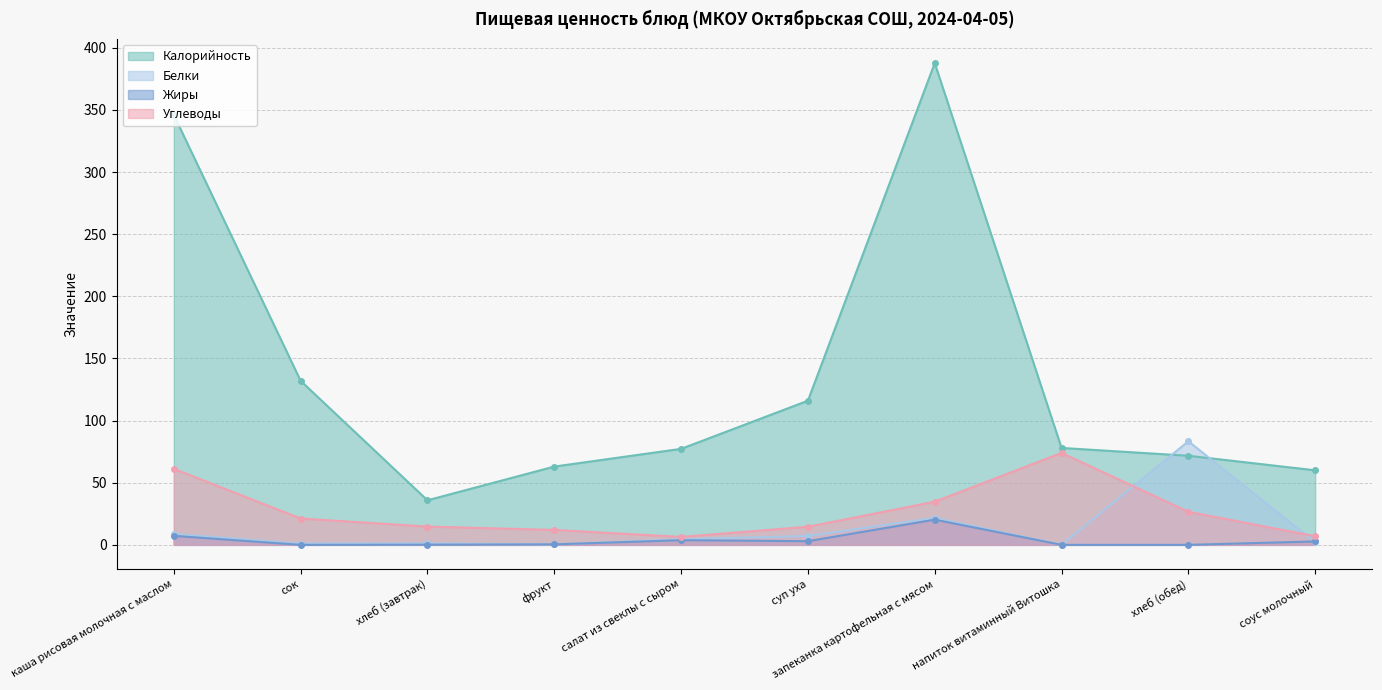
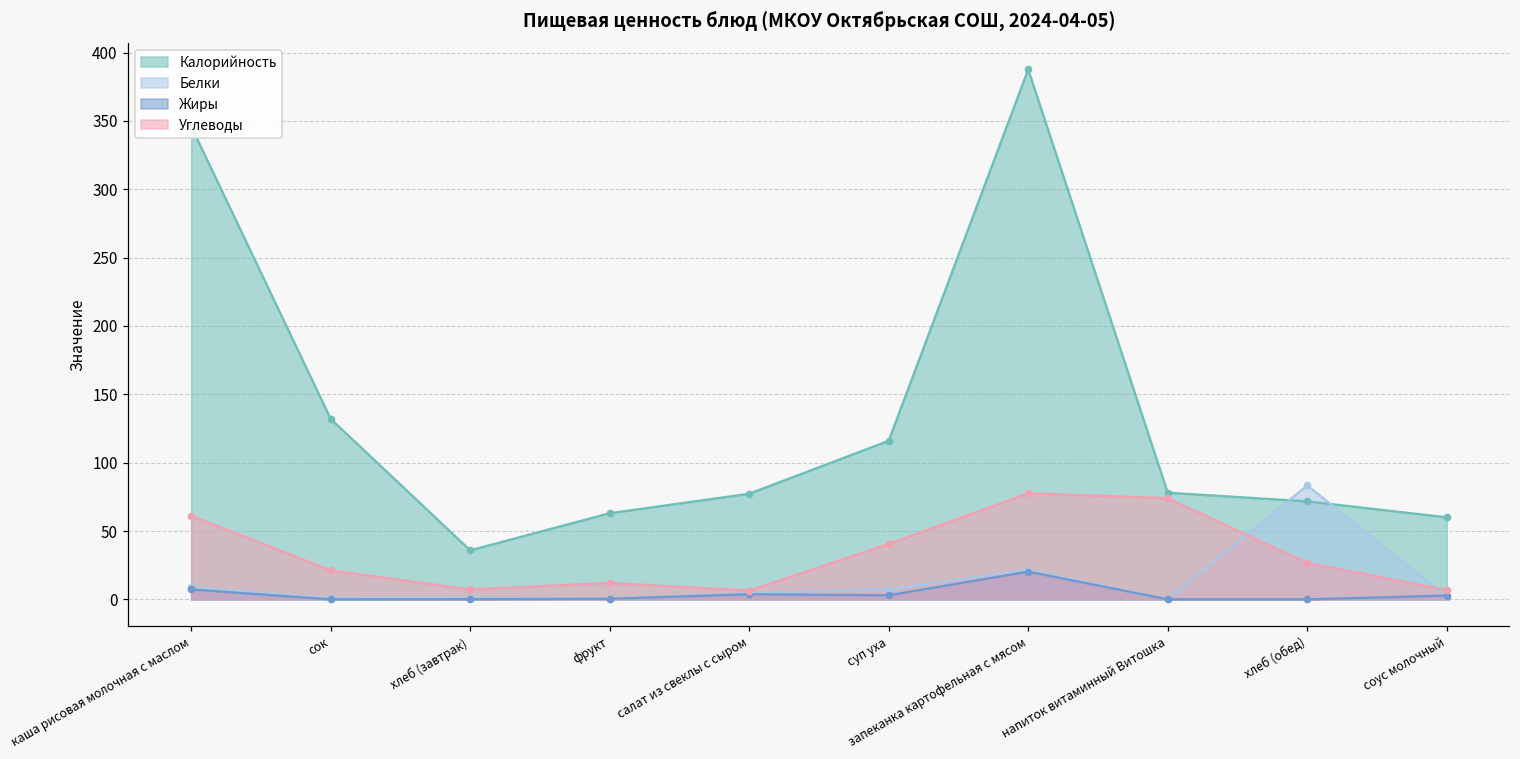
Углеводы, хлеб (завтрак): 15 -> 7
Углеводы, суп уха: 15 -> 41
Углеводы, запеканка картофельная с мясом: 35 -> 78
